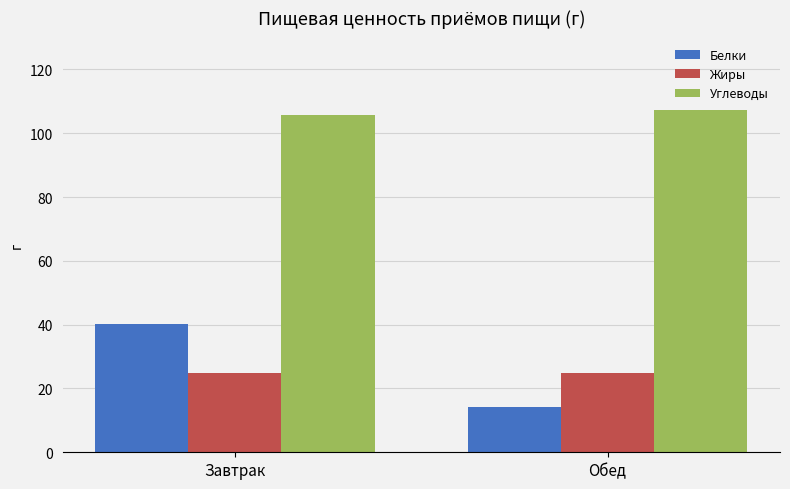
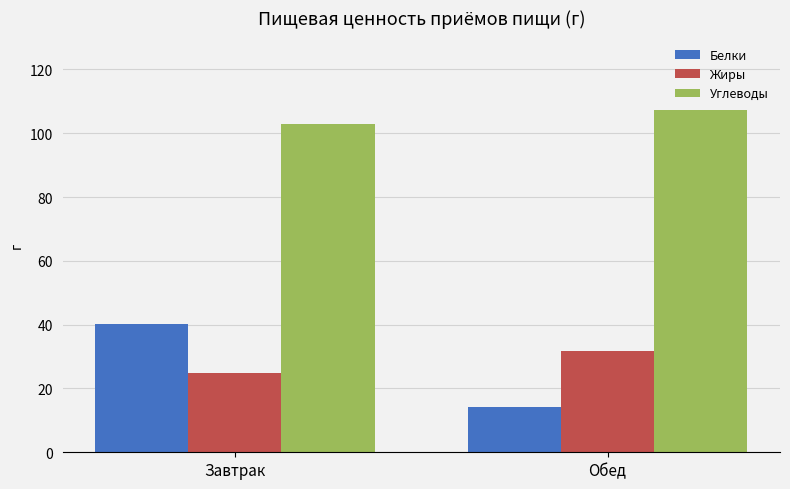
Углеводы, Завтрак: 106 -> 103
Жиры, Обед: 25 -> 32
